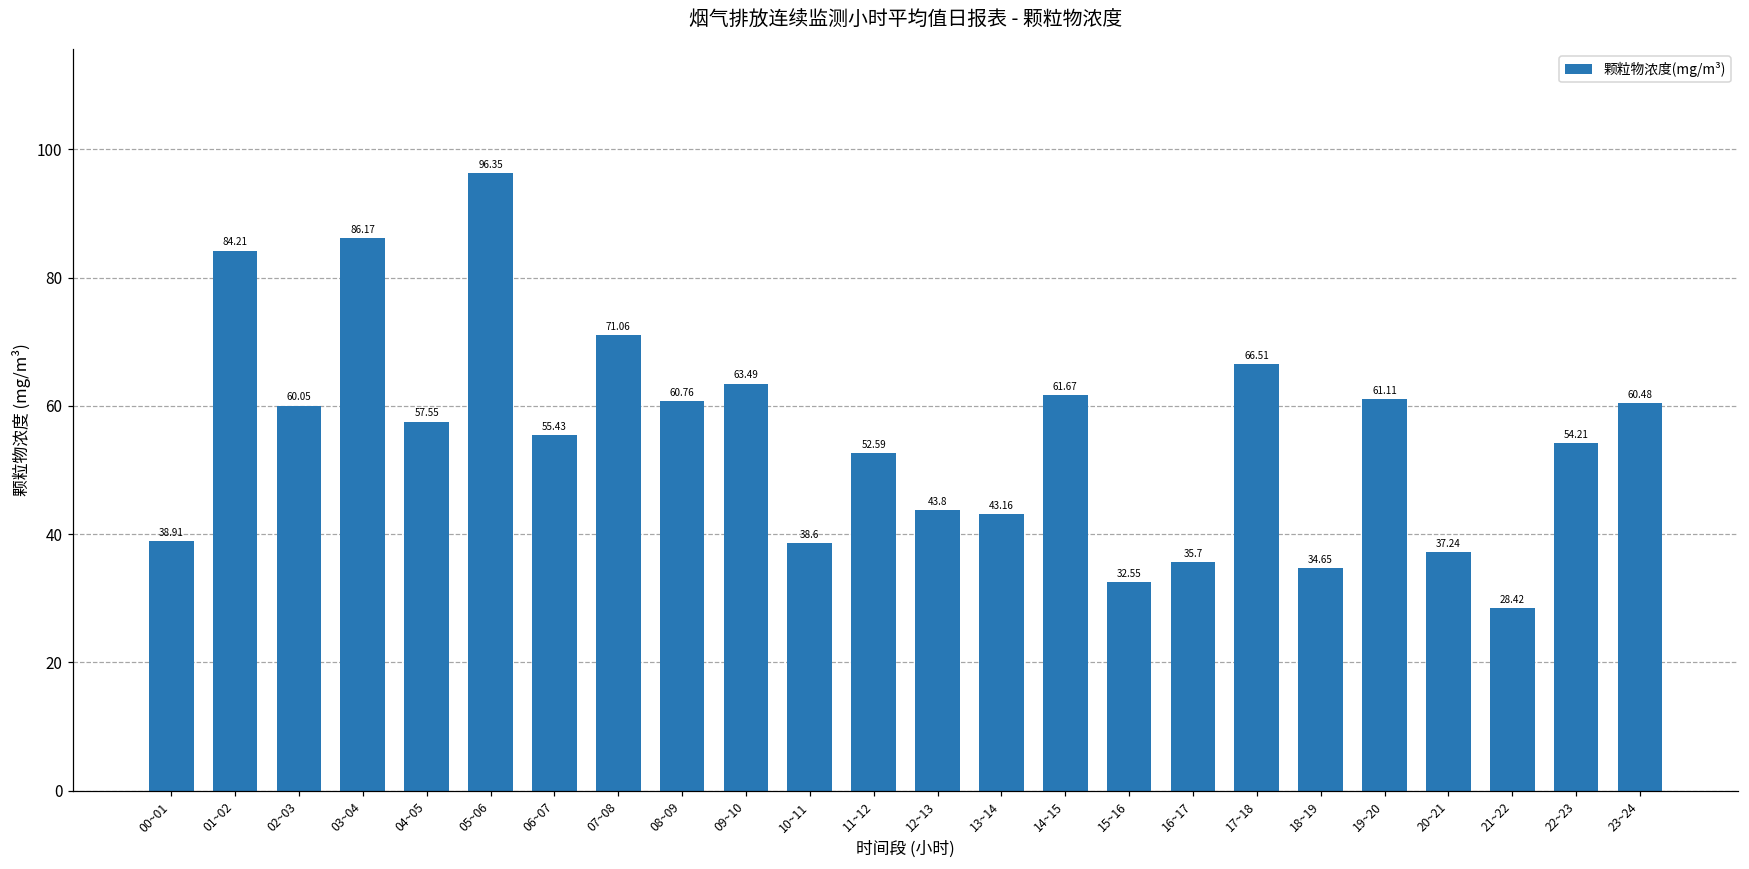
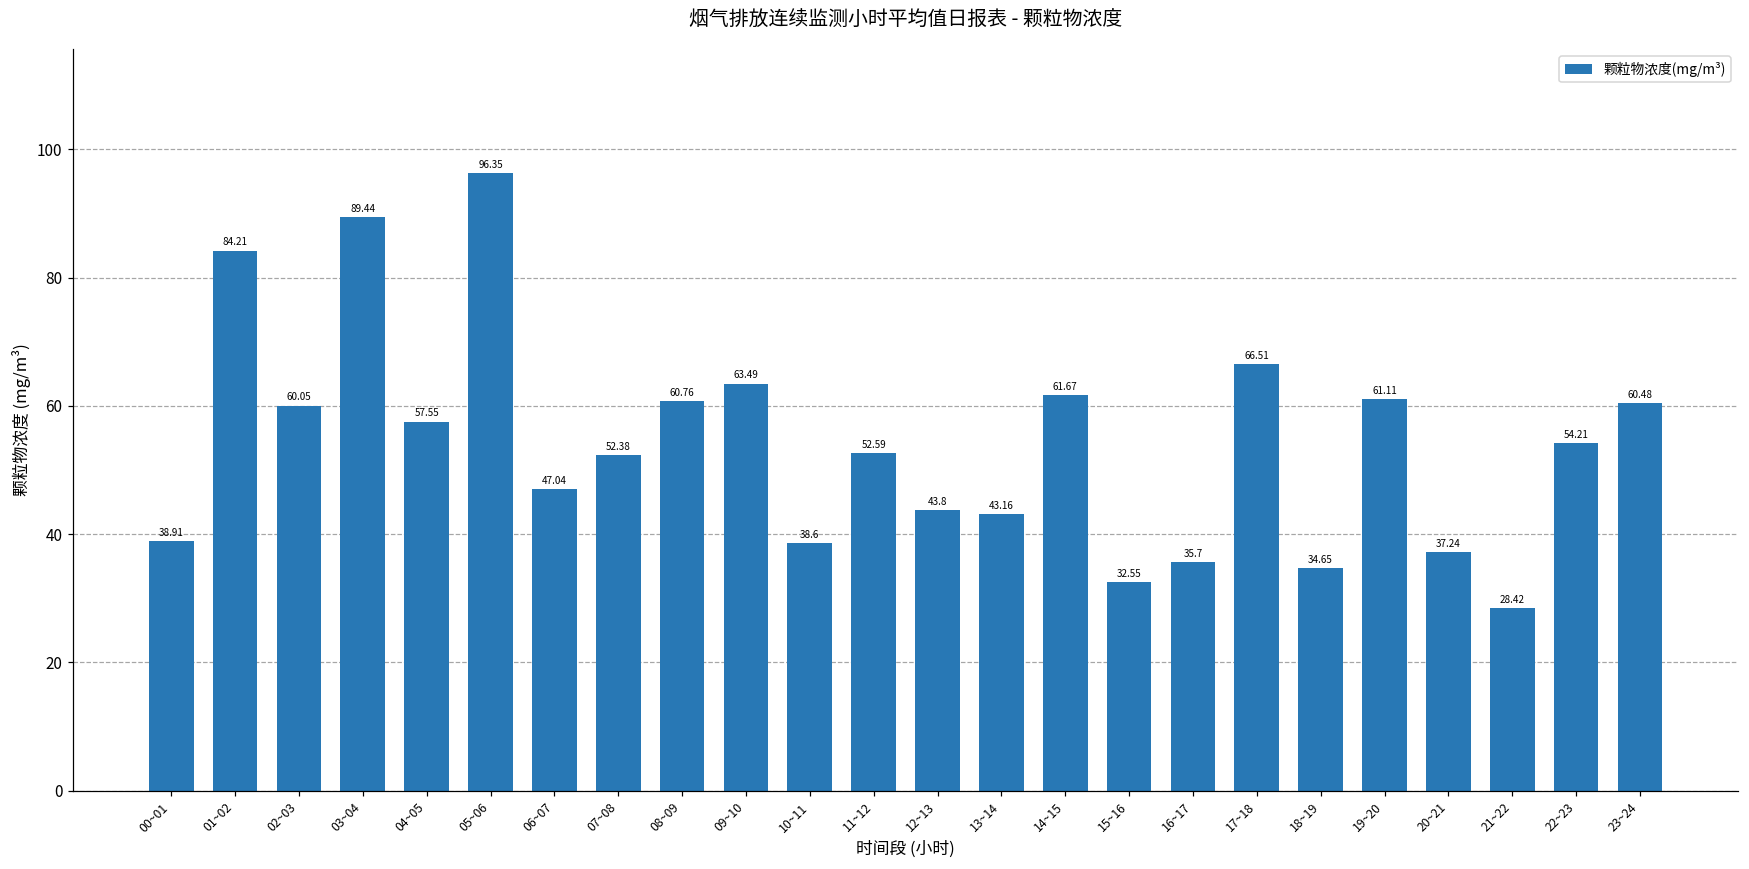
03~04: 86.17 -> 89.44
06~07: 55.43 -> 47.04
07~08: 71.06 -> 52.38
